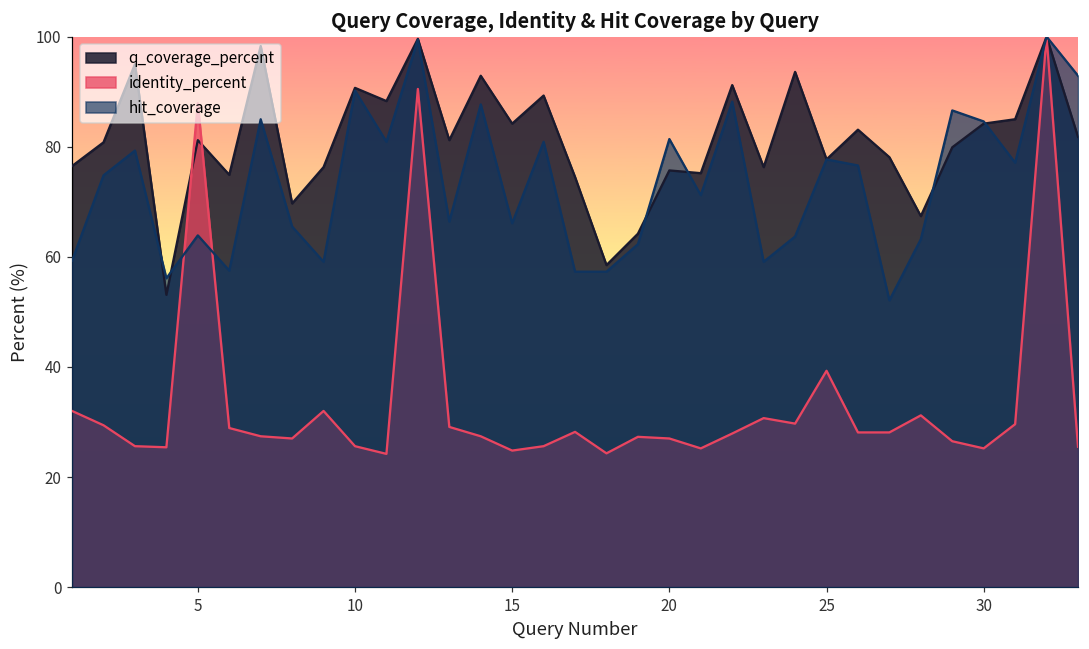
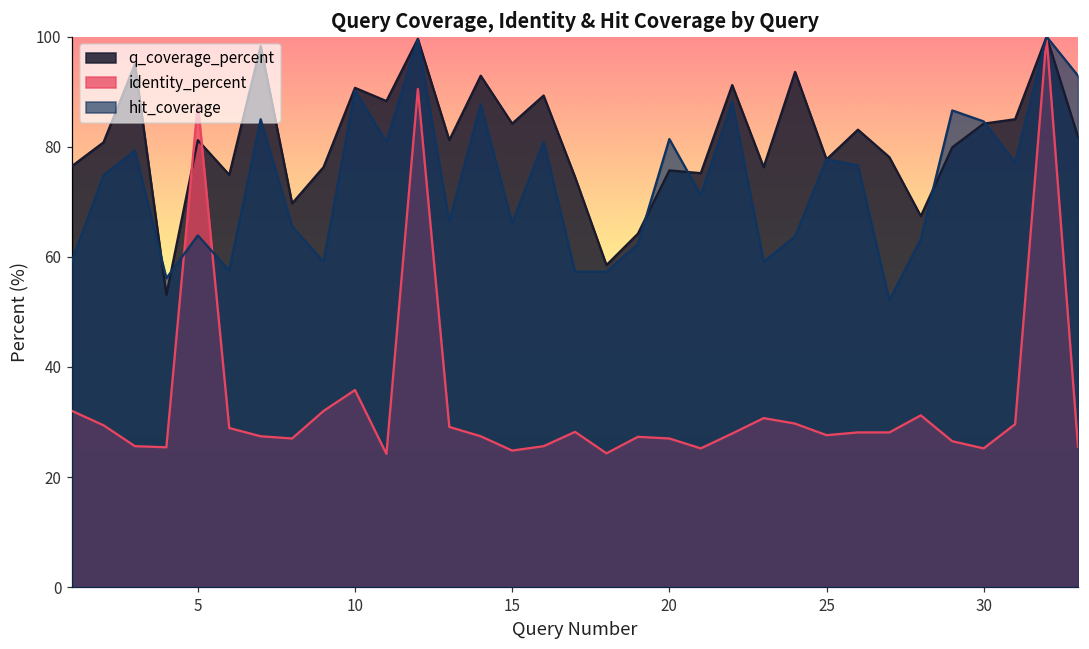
identity_percent, 10: 26 -> 36
identity_percent, 25: 39 -> 28
